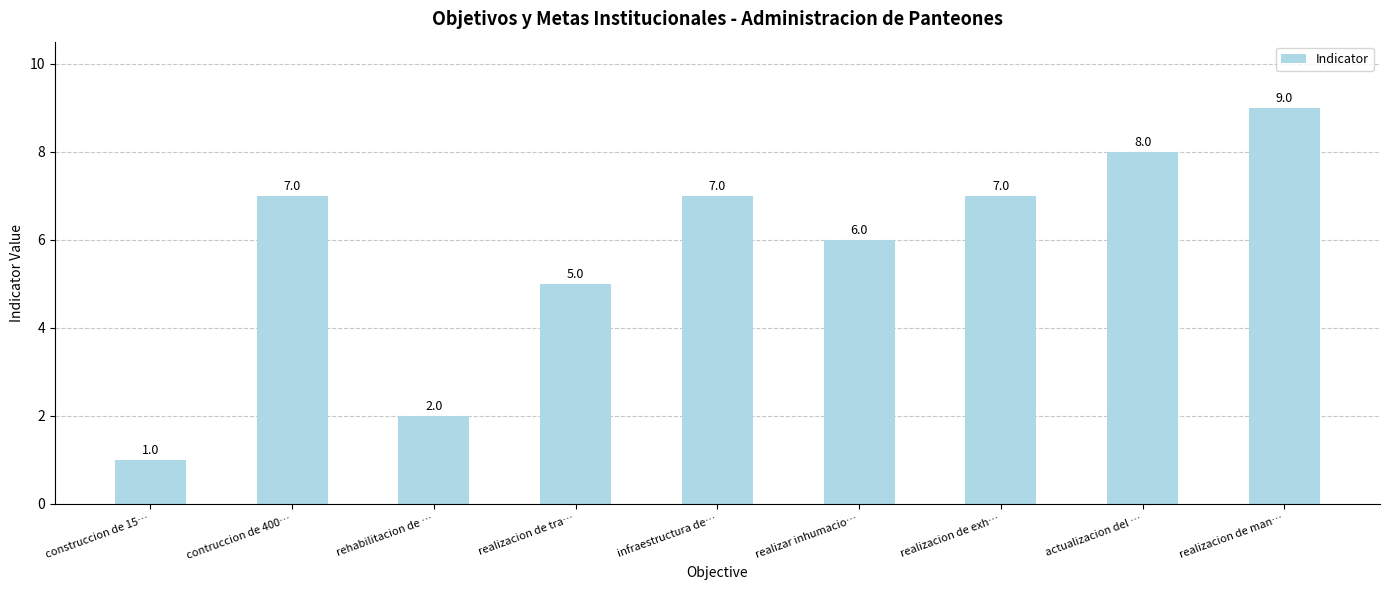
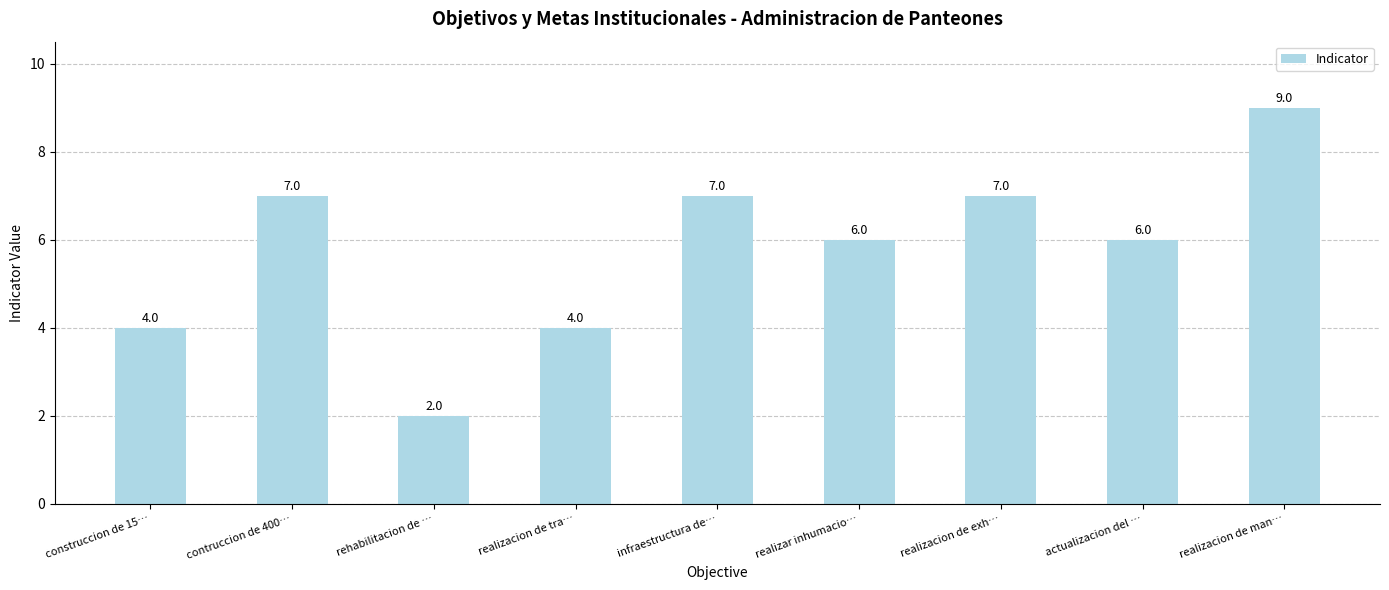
construccion de 15…: 1.0 -> 4.0
realizacion de tra…: 5.0 -> 4.0
actualizacion del …: 8.0 -> 6.0
